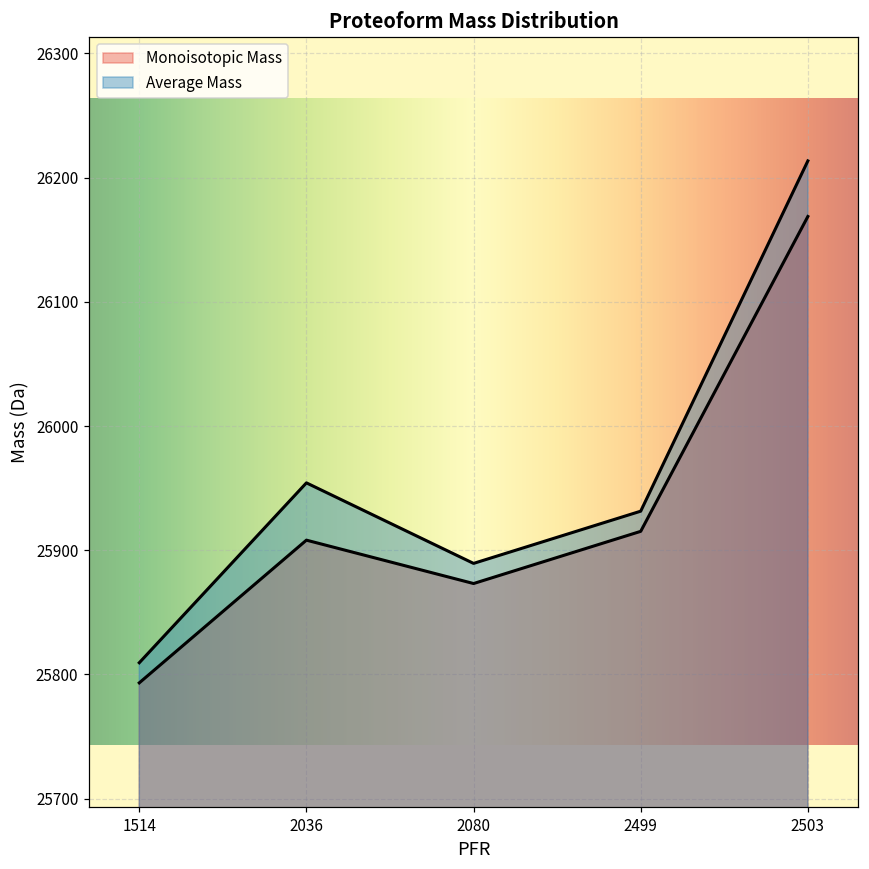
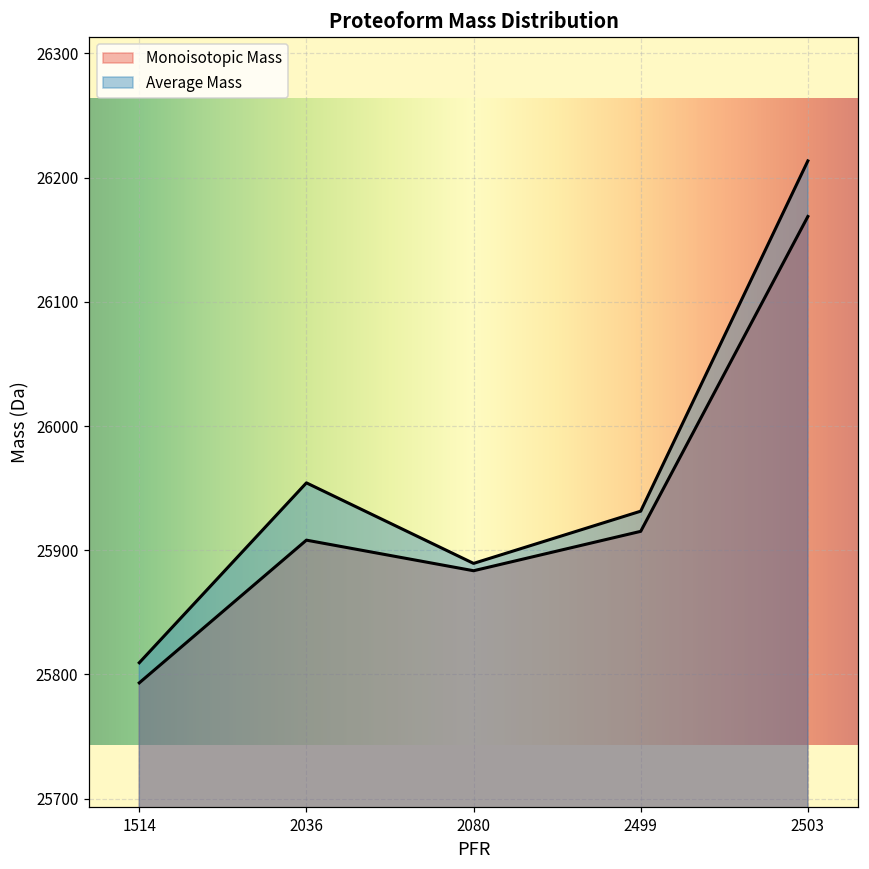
Monoisotopic Mass, 2080: 25873 -> 25884
